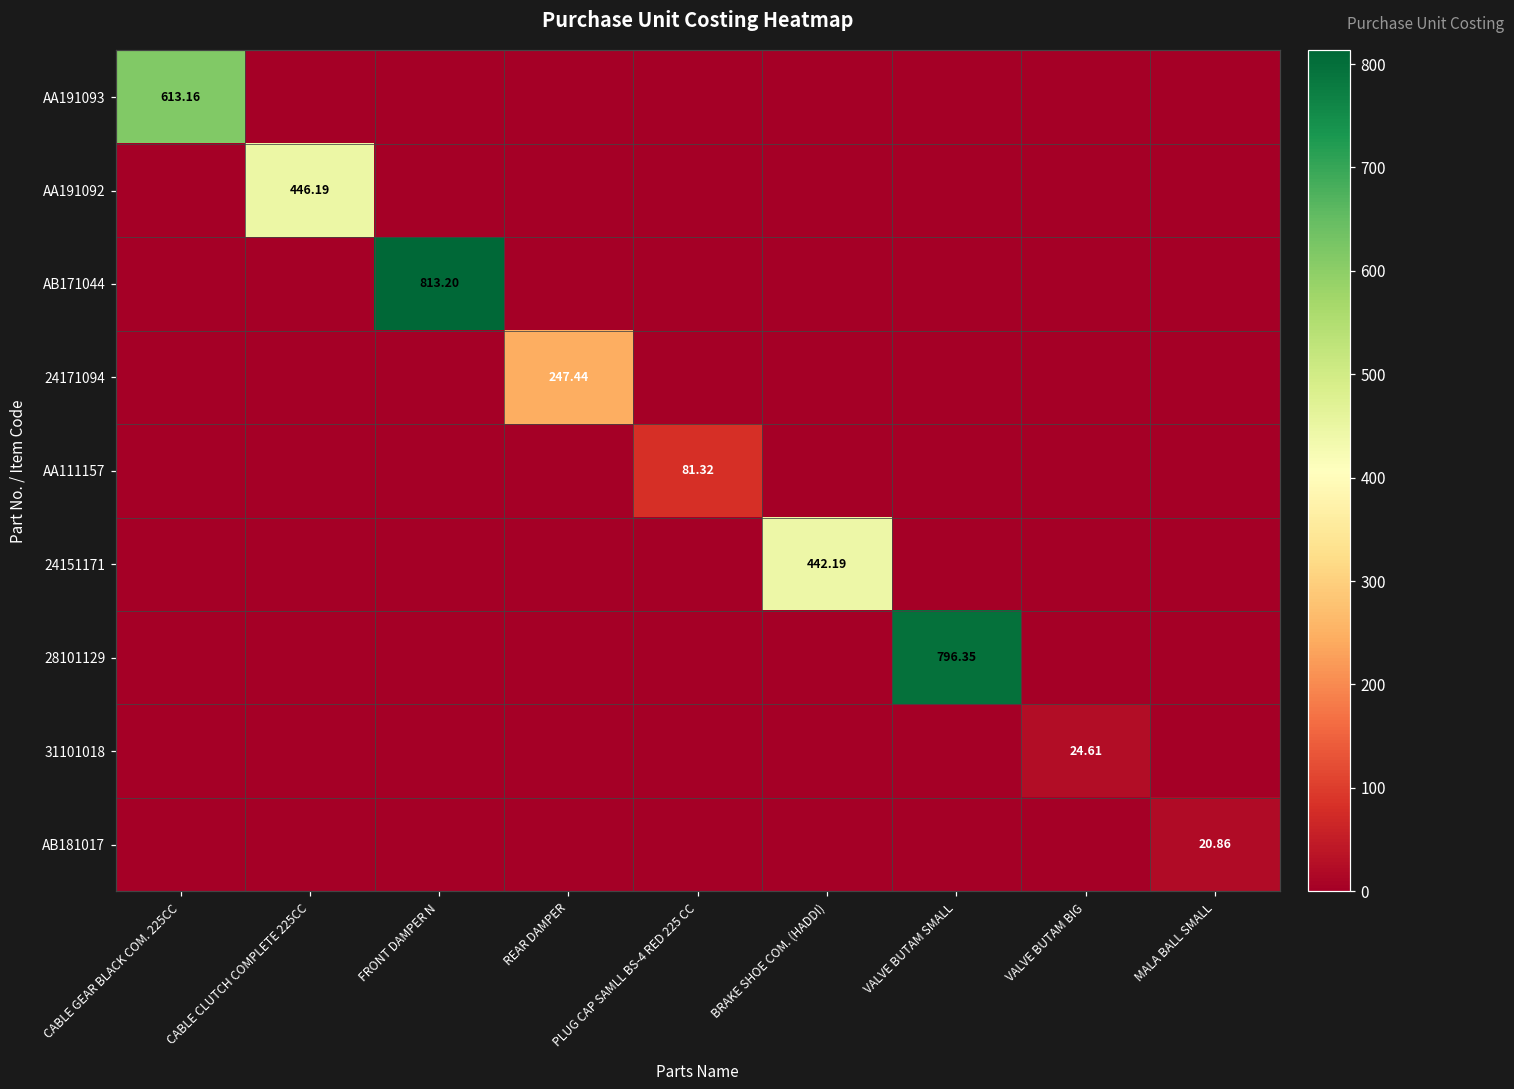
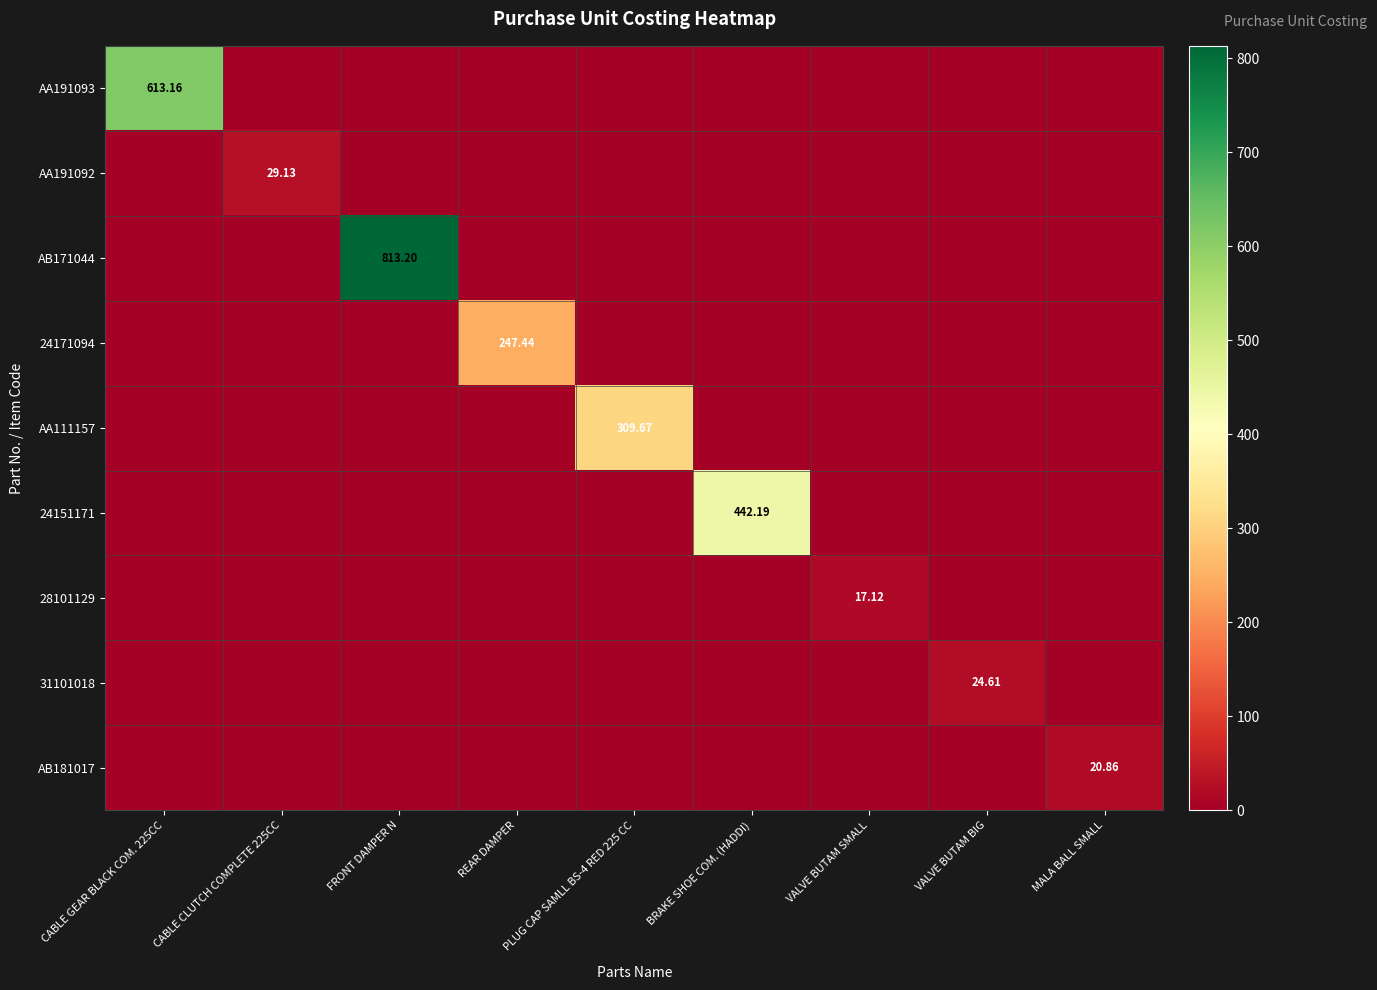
AA191092, CABLE CLUTCH COMPLETE 225CC: 446.19 -> 29.13
AA111157, PLUG CAP SAMLL BS-4 RED 225 CC: 81.32 -> 309.67
28101129, VALVE BUTAM SMALL: 796.35 -> 17.12
